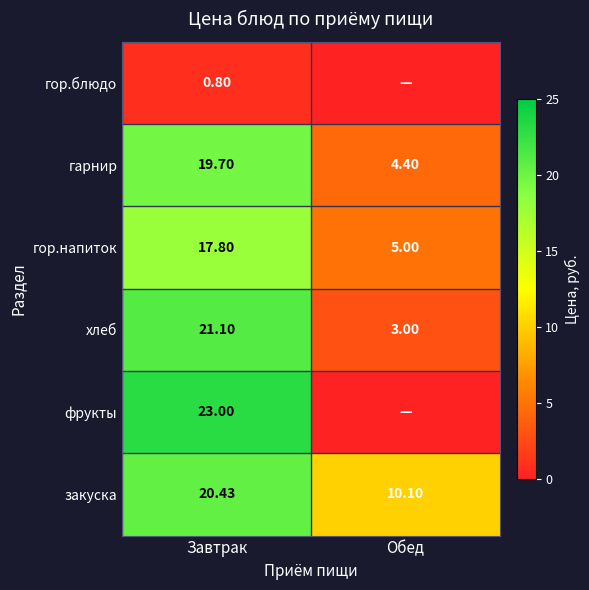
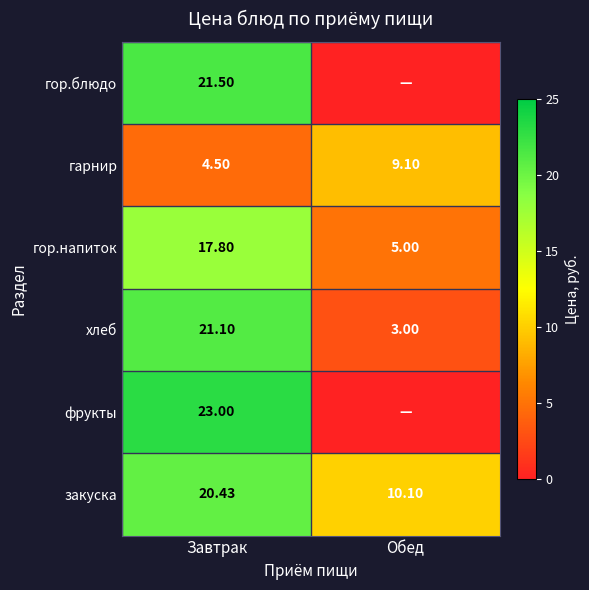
гор.блюдо, Завтрак: 0.80 -> 21.50
гарнир, Завтрак: 19.70 -> 4.50
гарнир, Обед: 4.40 -> 9.10
